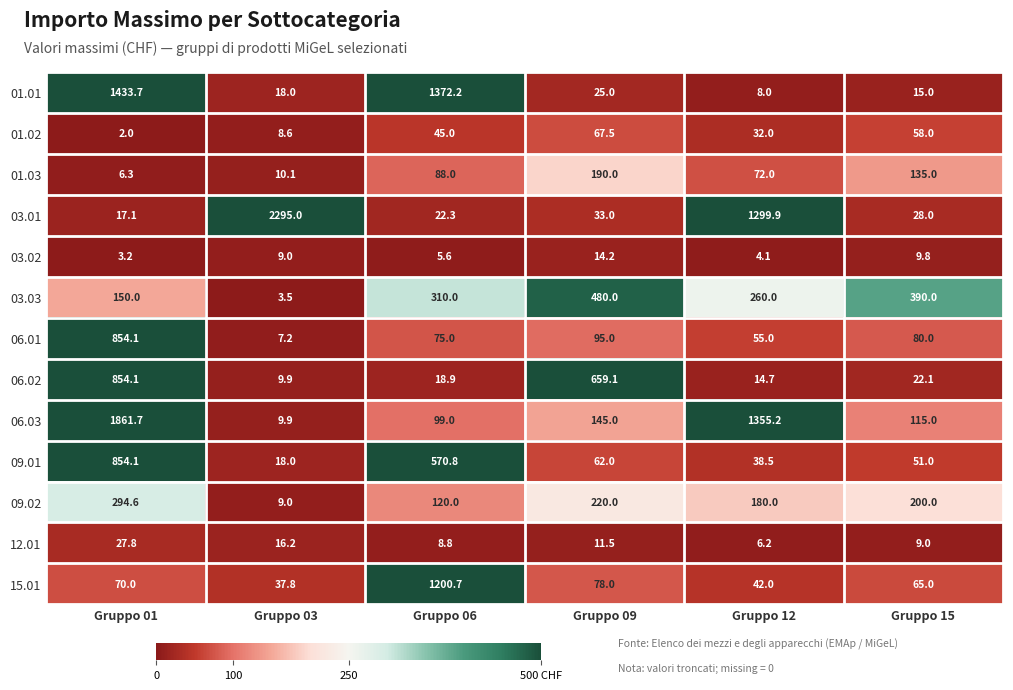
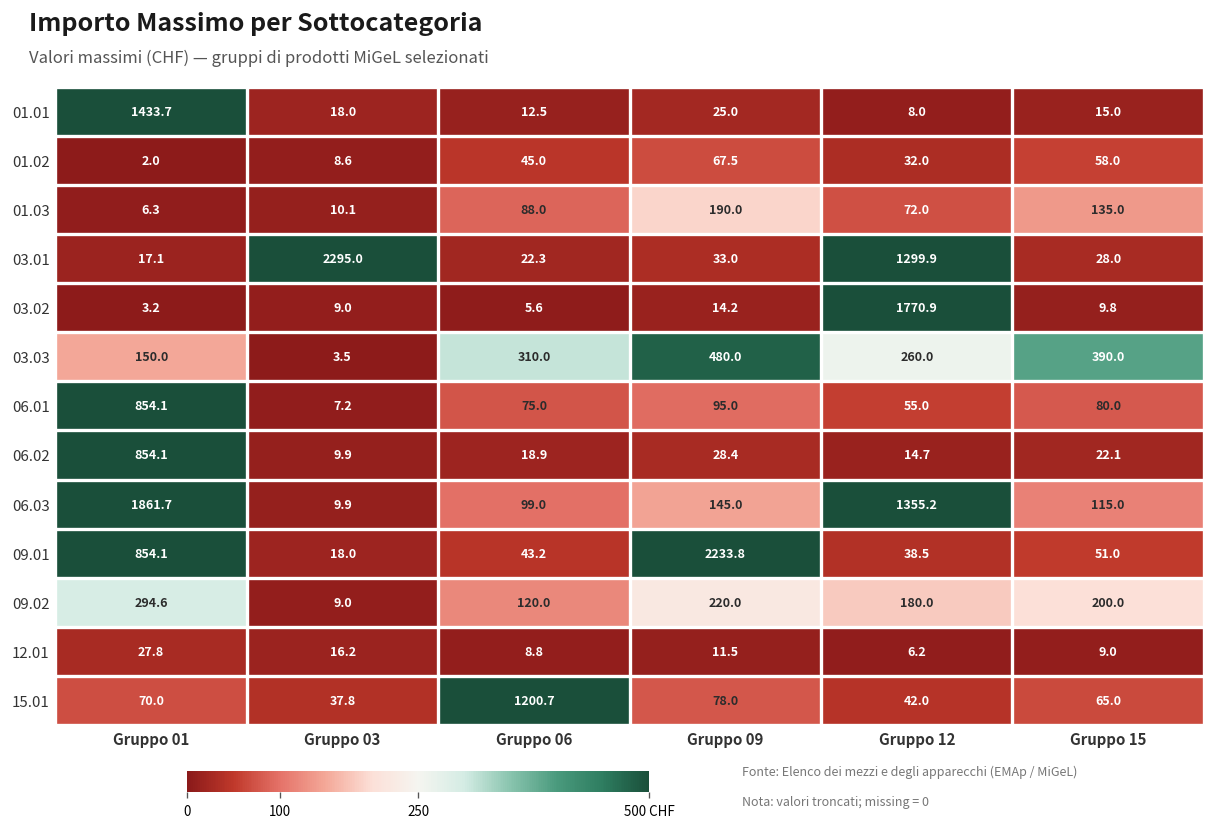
01.01, Gruppo 06: 1372.2 -> 12.5
03.02, Gruppo 12: 4.1 -> 1770.9
06.02, Gruppo 09: 659.1 -> 28.4
09.01, Gruppo 06: 570.8 -> 43.2
09.01, Gruppo 09: 62.0 -> 2233.8
